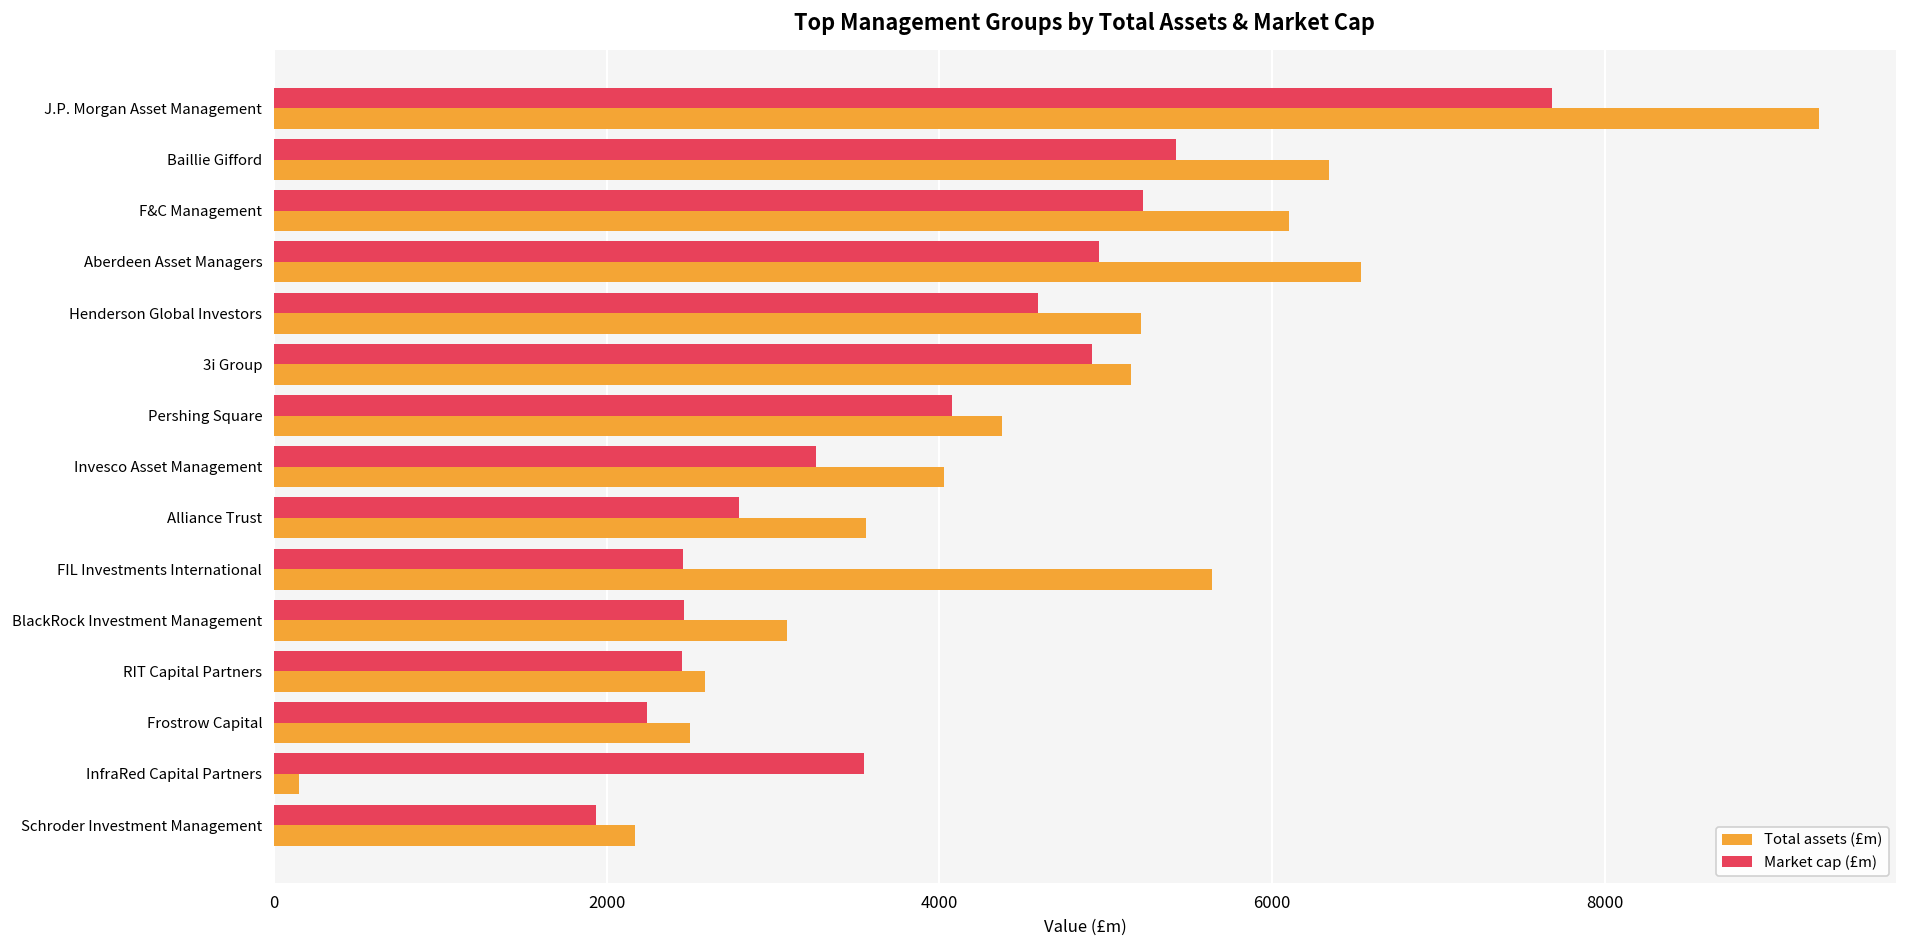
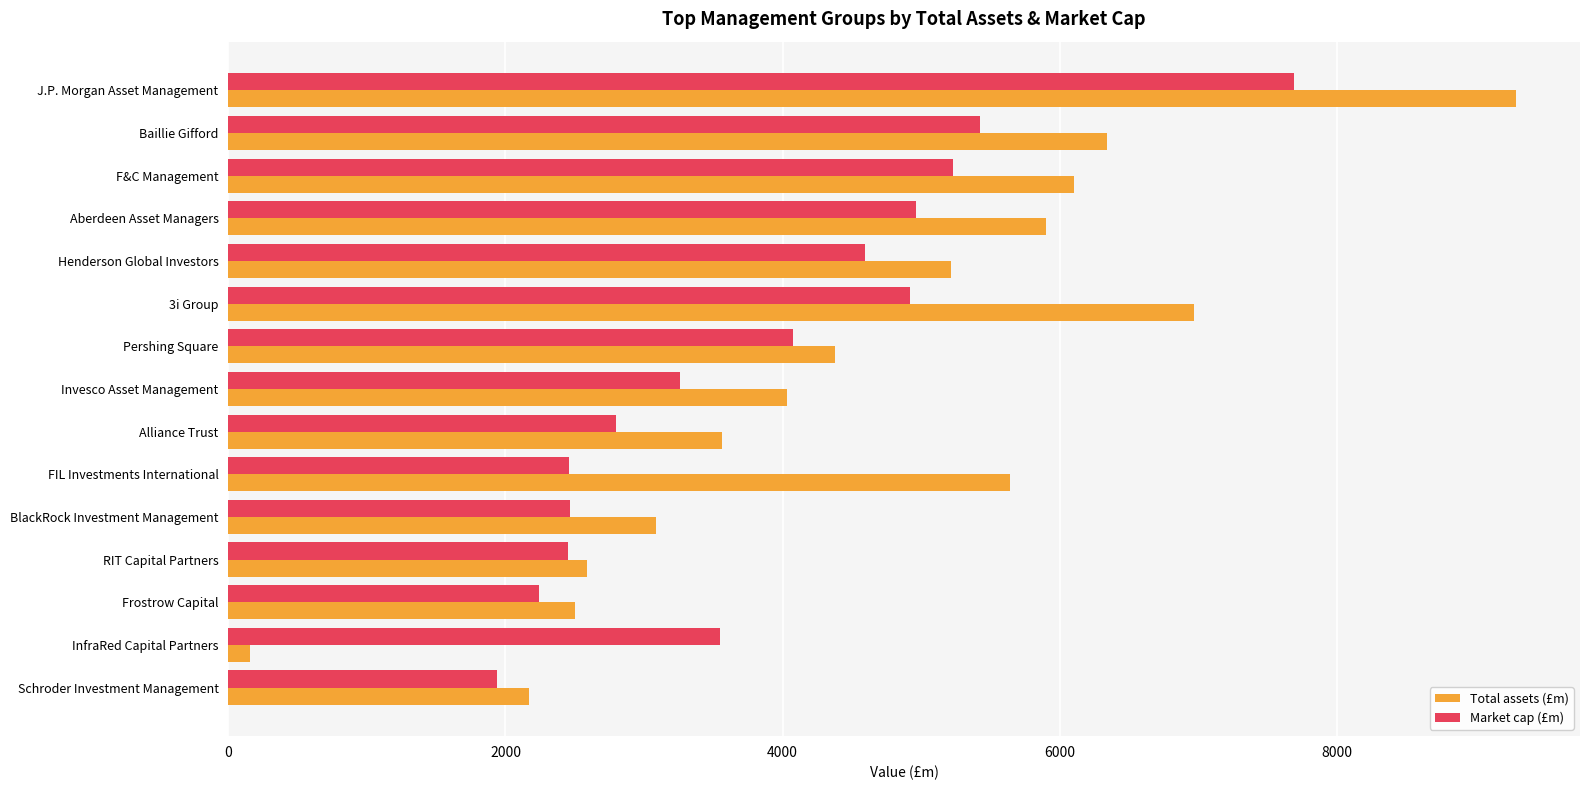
Total assets (£m), Aberdeen Asset Managers: 6530 -> 5900
Total assets (£m), 3i Group: 5150 -> 6960
